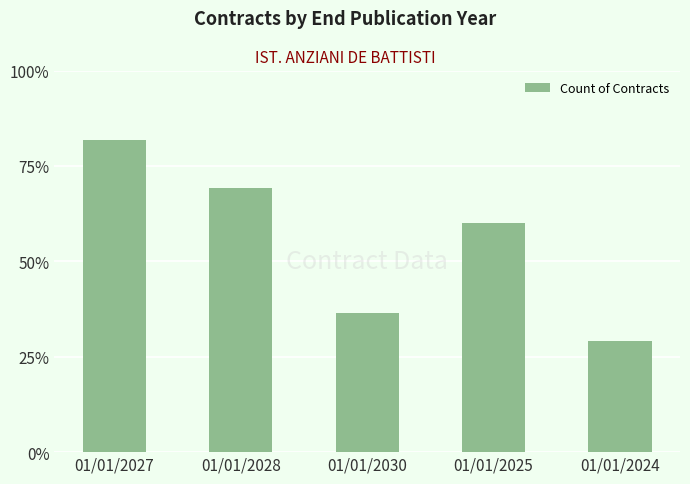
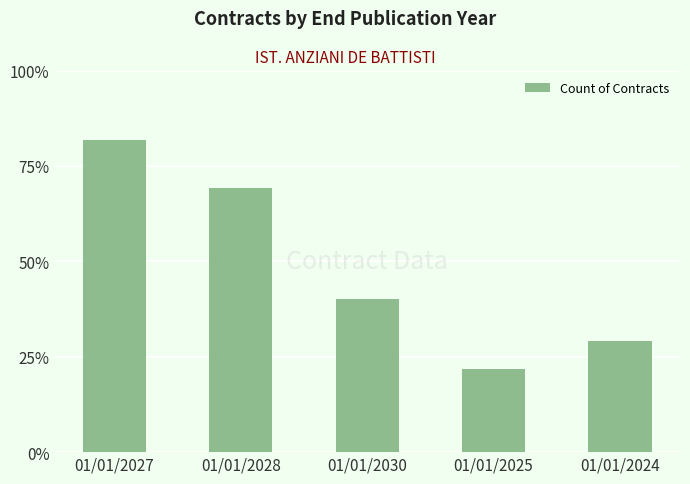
01/01/2030: 36% -> 40%
01/01/2025: 60% -> 22%
